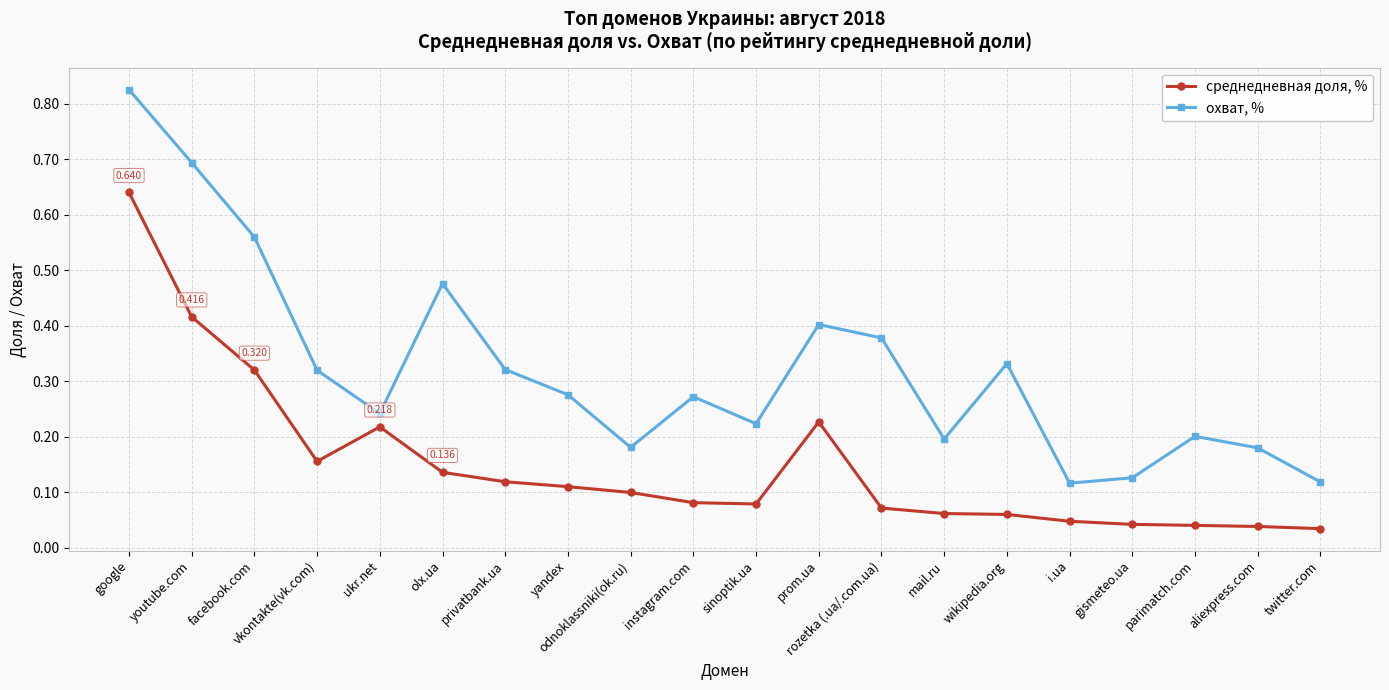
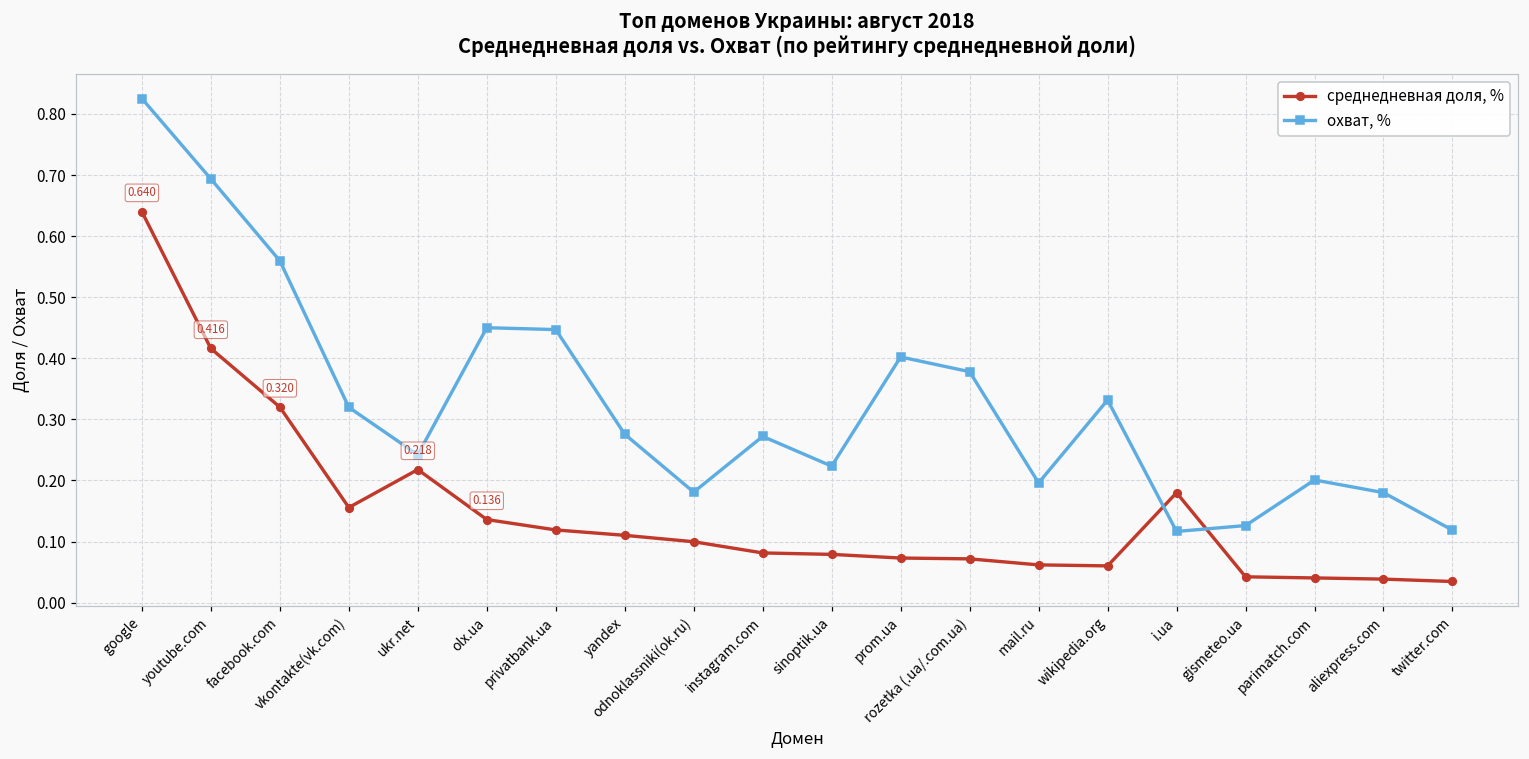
охват, %, olx.ua: 0.48 -> 0.45
охват, %, privatbank.ua: 0.32 -> 0.45
среднедневная доля, %, prom.ua: 0.23 -> 0.07
среднедневная доля, %, i.ua: 0.05 -> 0.18
